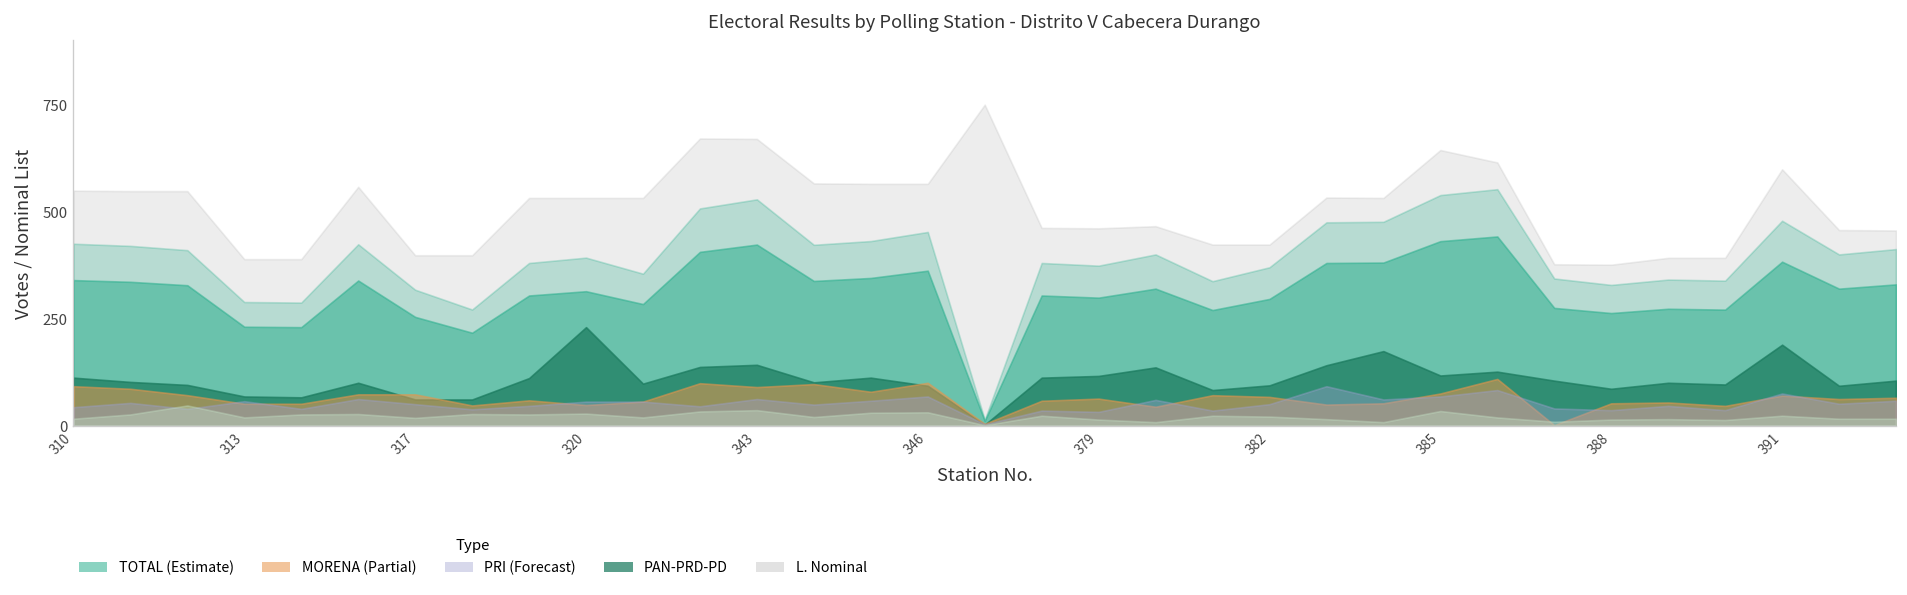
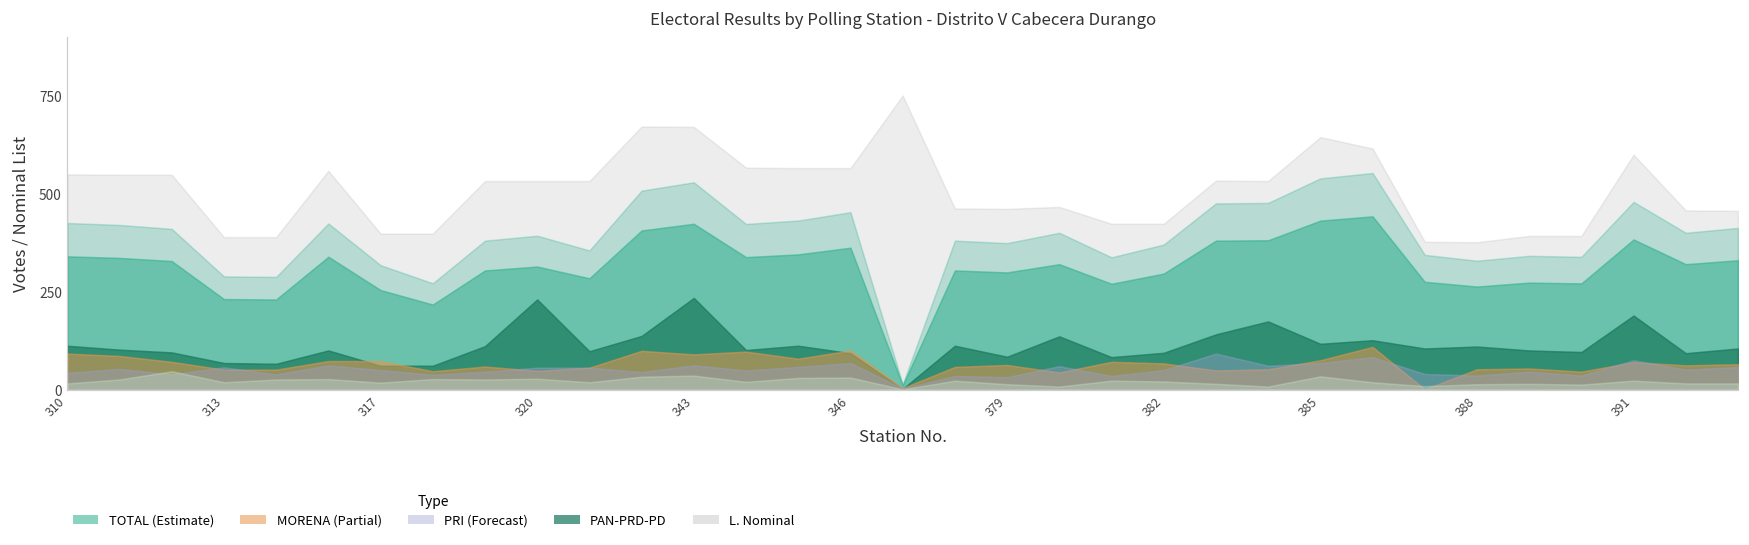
PAN-PRD-PD, 343: 140 -> 230
PAN-PRD-PD, 379: 120 -> 80
PAN-PRD-PD, 388: 90 -> 110
